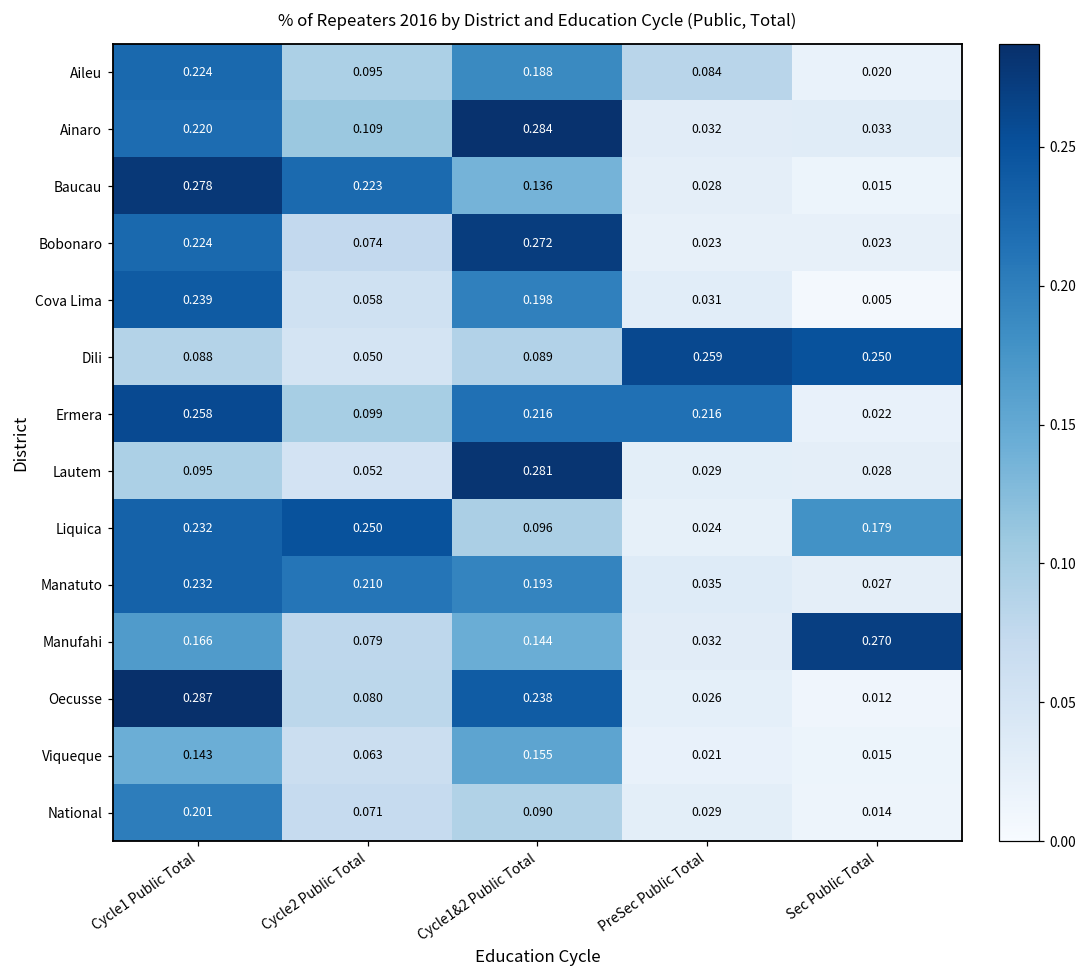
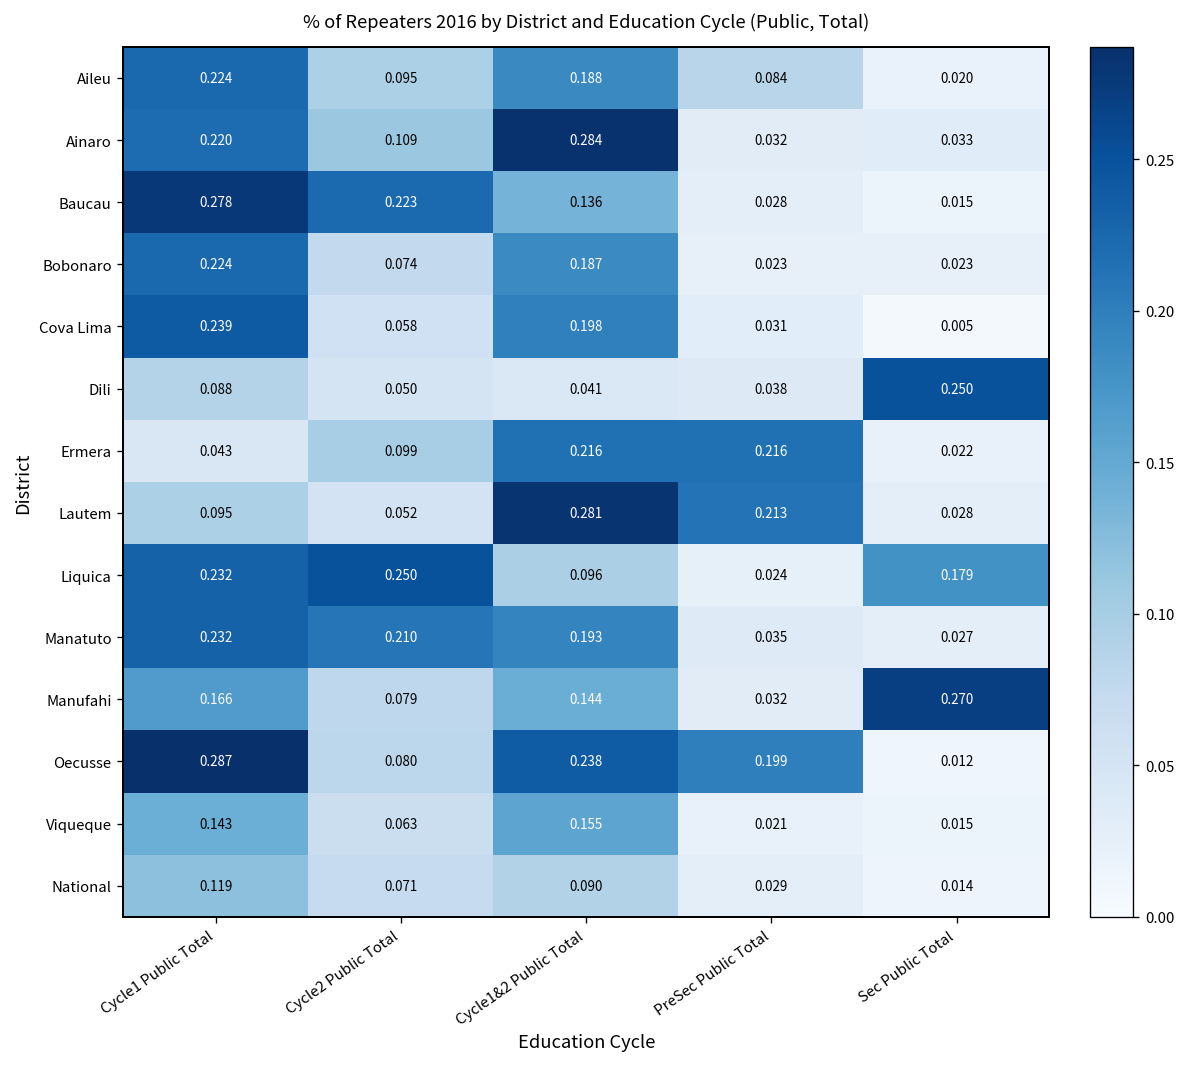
Bobonaro, Cycle1&2 Public Total: 0.272 -> 0.187
Dili, Cycle1&2 Public Total: 0.089 -> 0.041
Dili, PreSec Public Total: 0.259 -> 0.038
Ermera, Cycle1 Public Total: 0.258 -> 0.043
Lautem, PreSec Public Total: 0.029 -> 0.213
Oecusse, PreSec Public Total: 0.026 -> 0.199
National, Cycle1 Public Total: 0.201 -> 0.119
